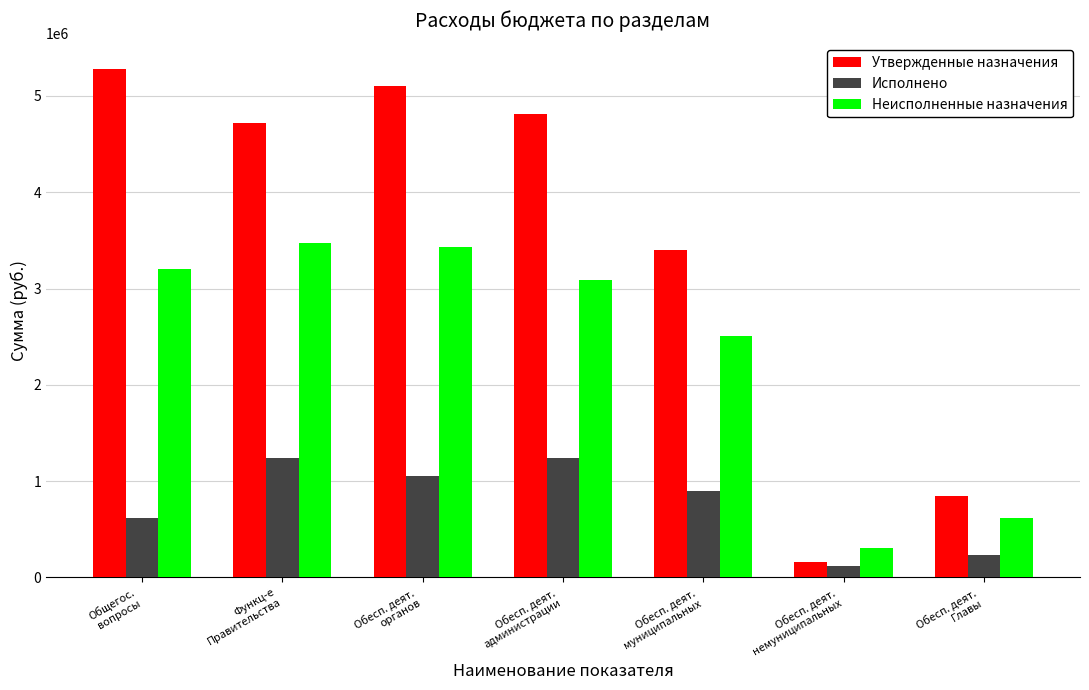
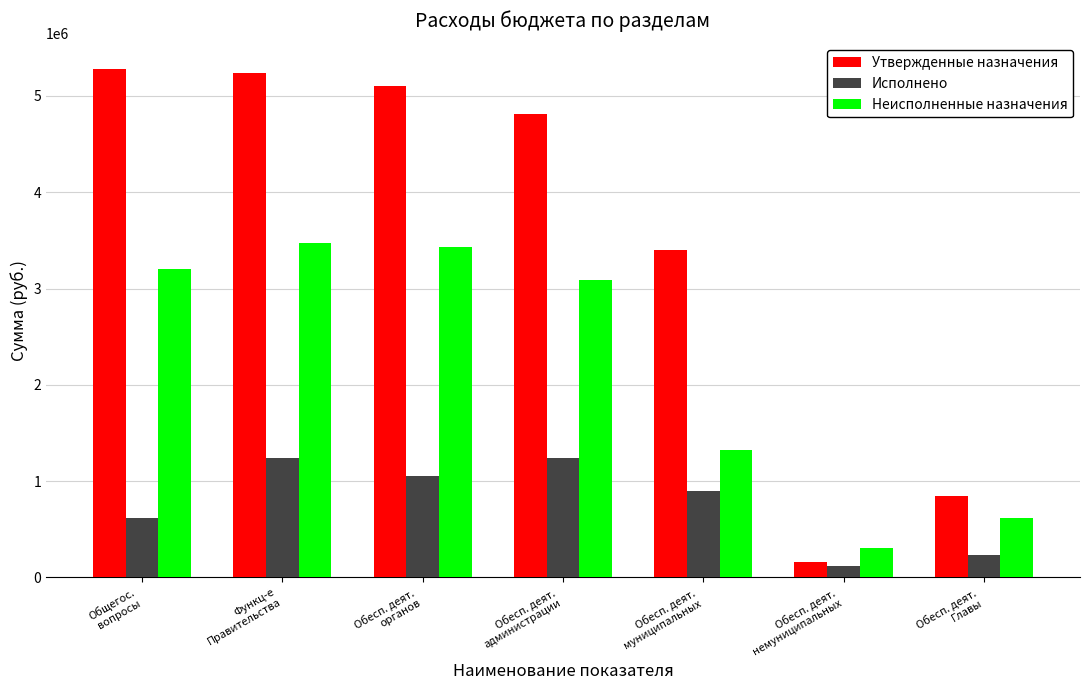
Утвержденные назначения, Функц-е Правительства: 4700000 -> 5200000
Неисполненные назначения, Обесп. деят. муниципальных: 2500000 -> 1300000
